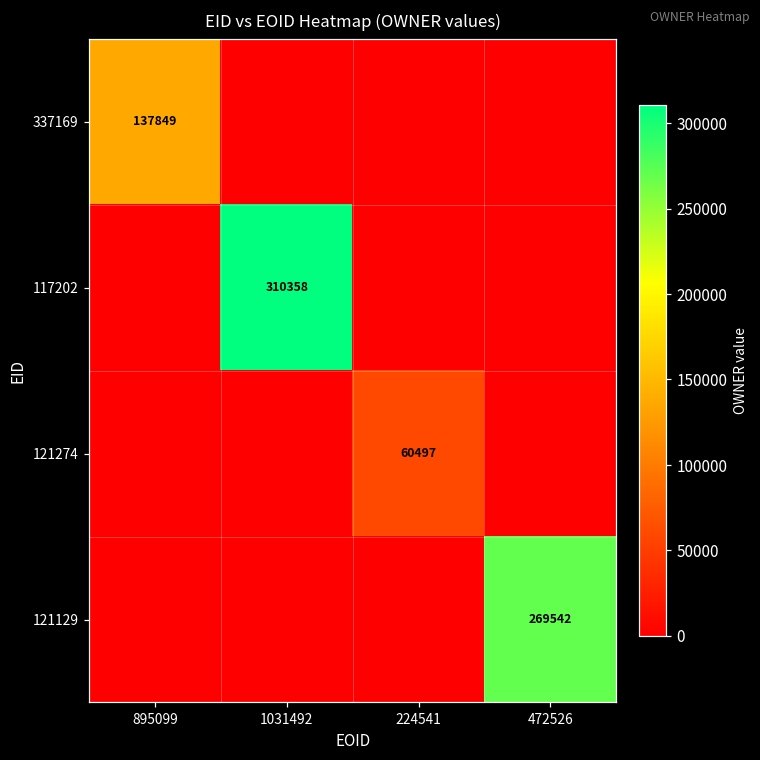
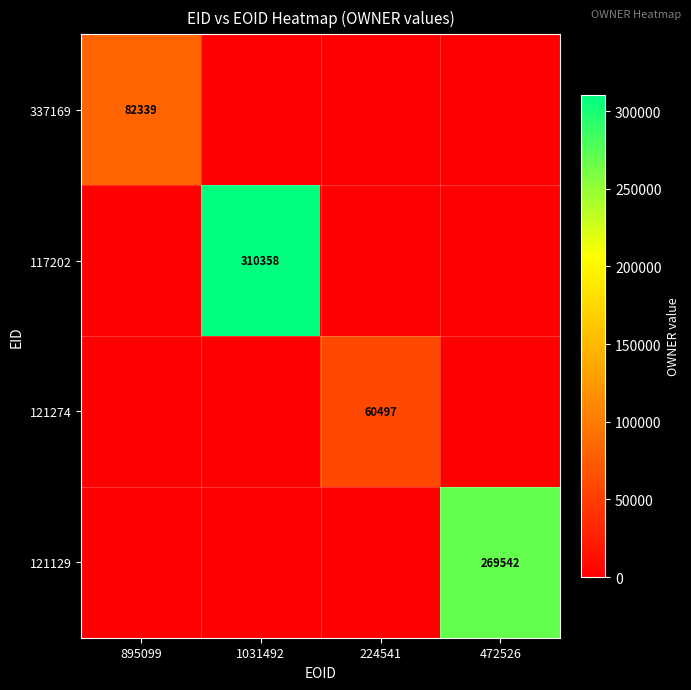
337169, 895099: 137849 -> 82339
